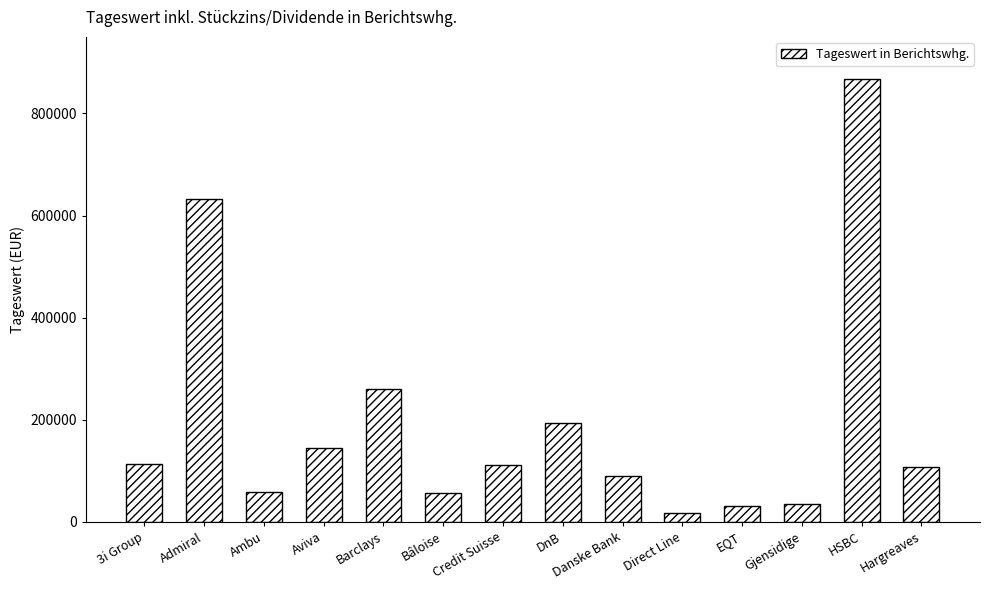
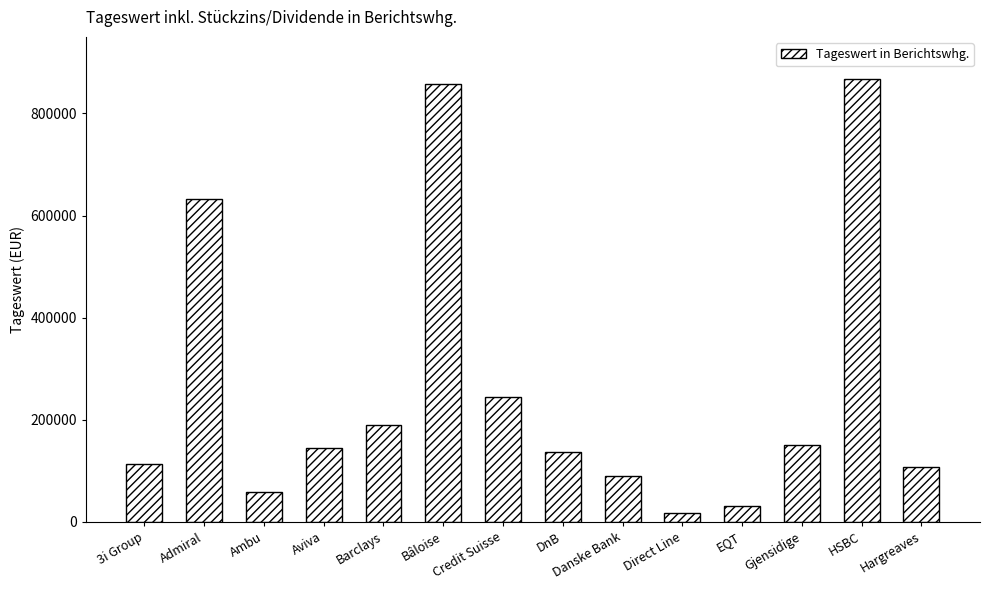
Barclays: 260000 -> 190000
Bâloise: 60000 -> 860000
Credit Suisse: 110000 -> 240000
DnB: 190000 -> 140000
Gjensidige: 30000 -> 150000
